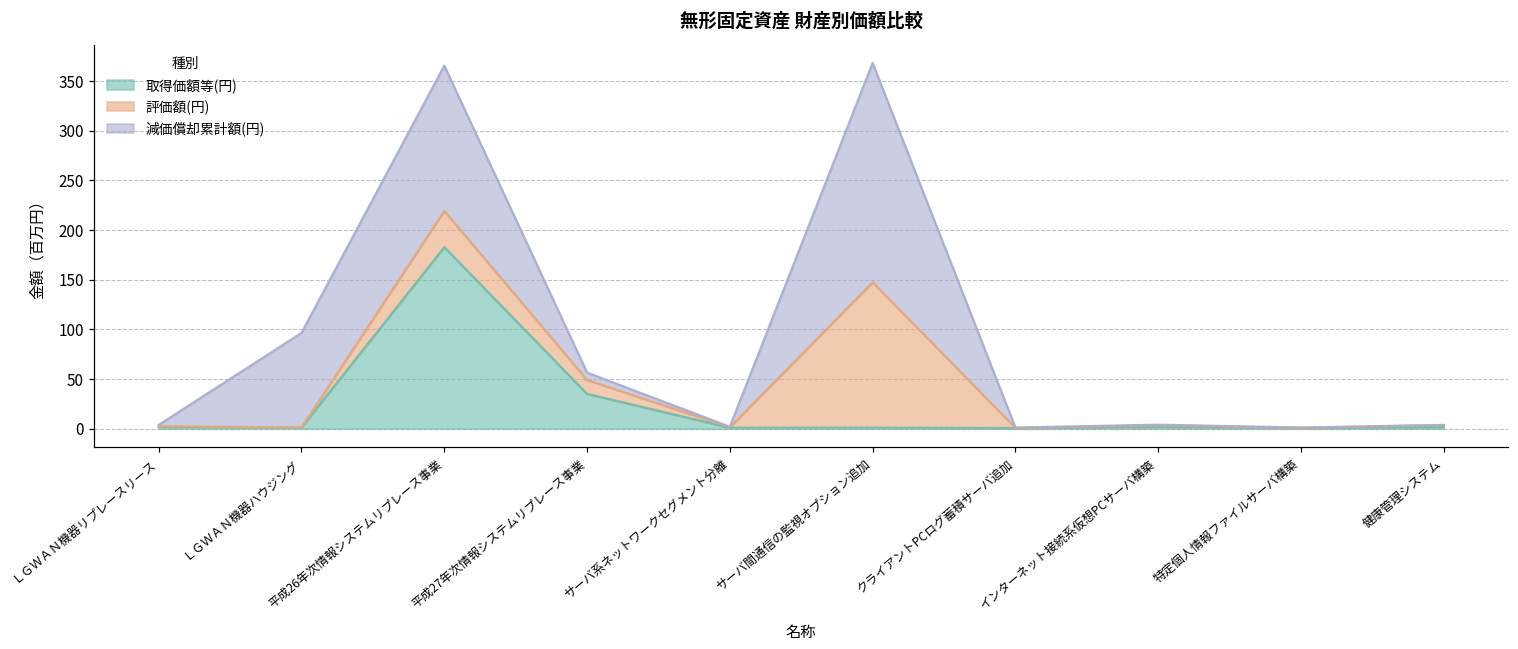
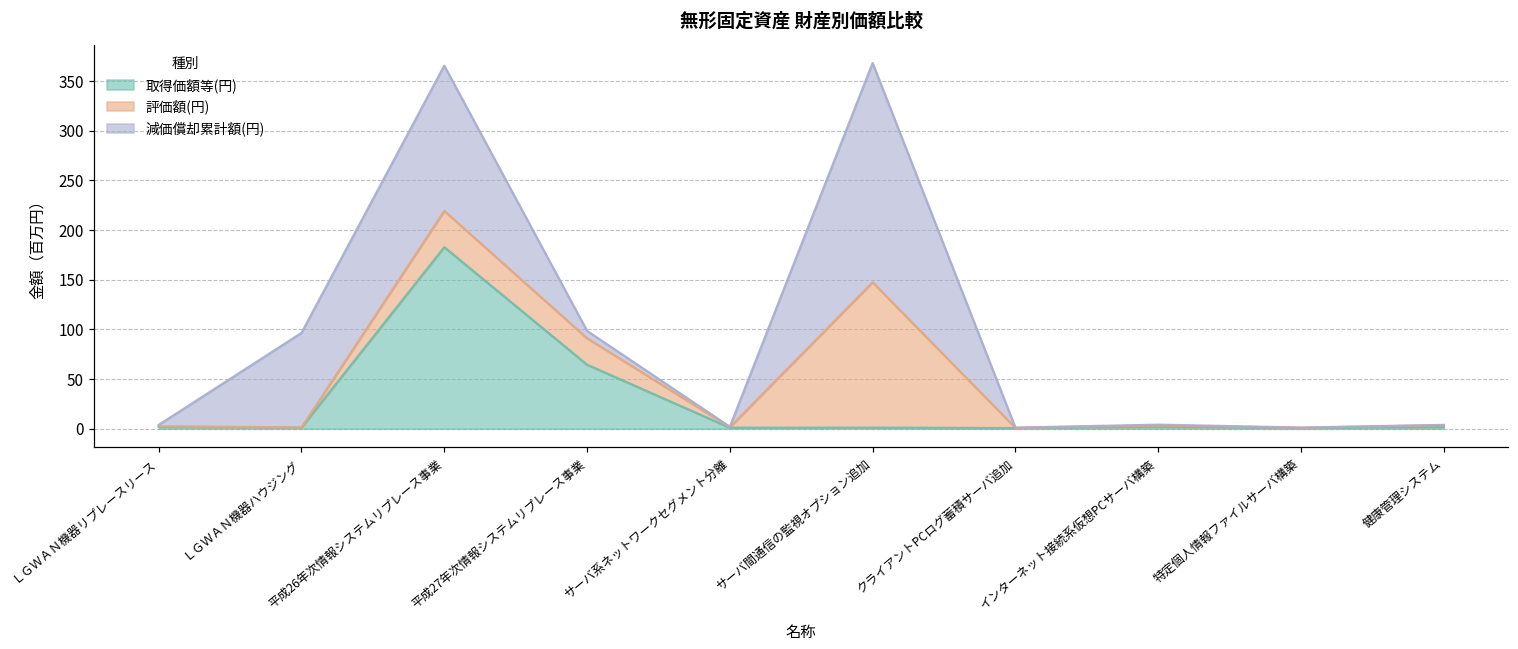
取得価額等(円), 平成27年次情報システムリプレース事業: 40 -> 60
評価額(円), 平成27年次情報システムリプレース事業: 10 -> 30
